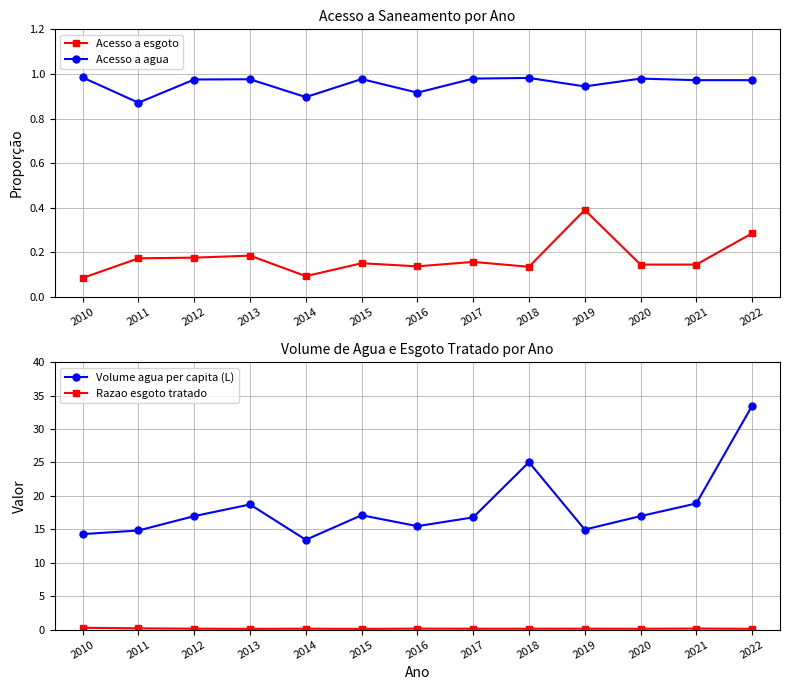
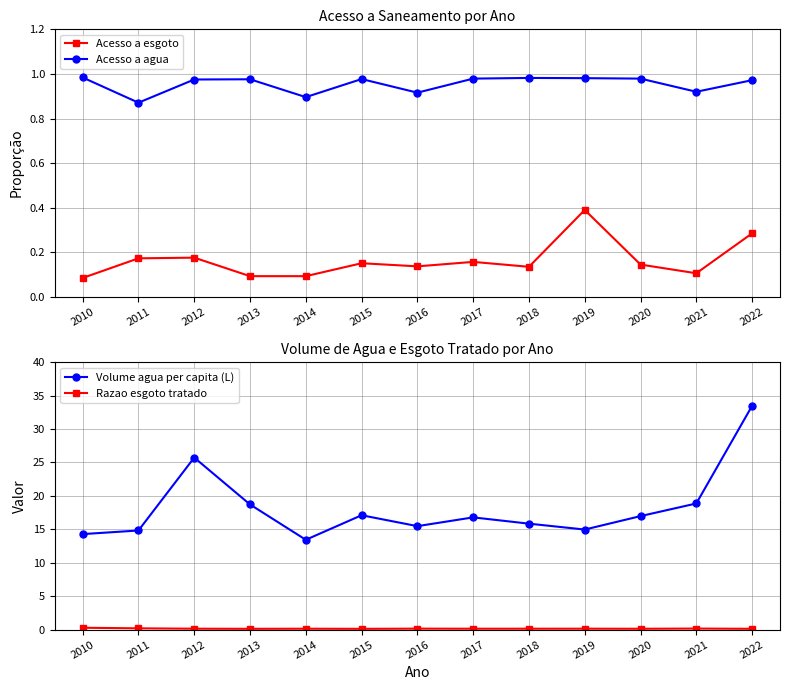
Acesso a Saneamento por Ano, Acesso a esgoto, 2013: 0.19 -> 0.09
Acesso a Saneamento por Ano, Acesso a agua, 2019: 0.94 -> 0.98
Acesso a Saneamento por Ano, Acesso a esgoto, 2021: 0.15 -> 0.11
Acesso a Saneamento por Ano, Acesso a agua, 2021: 0.97 -> 0.92
Volume de Agua e Esgoto Tratado por Ano, Volume agua per capita (L), 2012: 17 -> 26
Volume de Agua e Esgoto Tratado por Ano, Volume agua per capita (L), 2018: 25 -> 16
